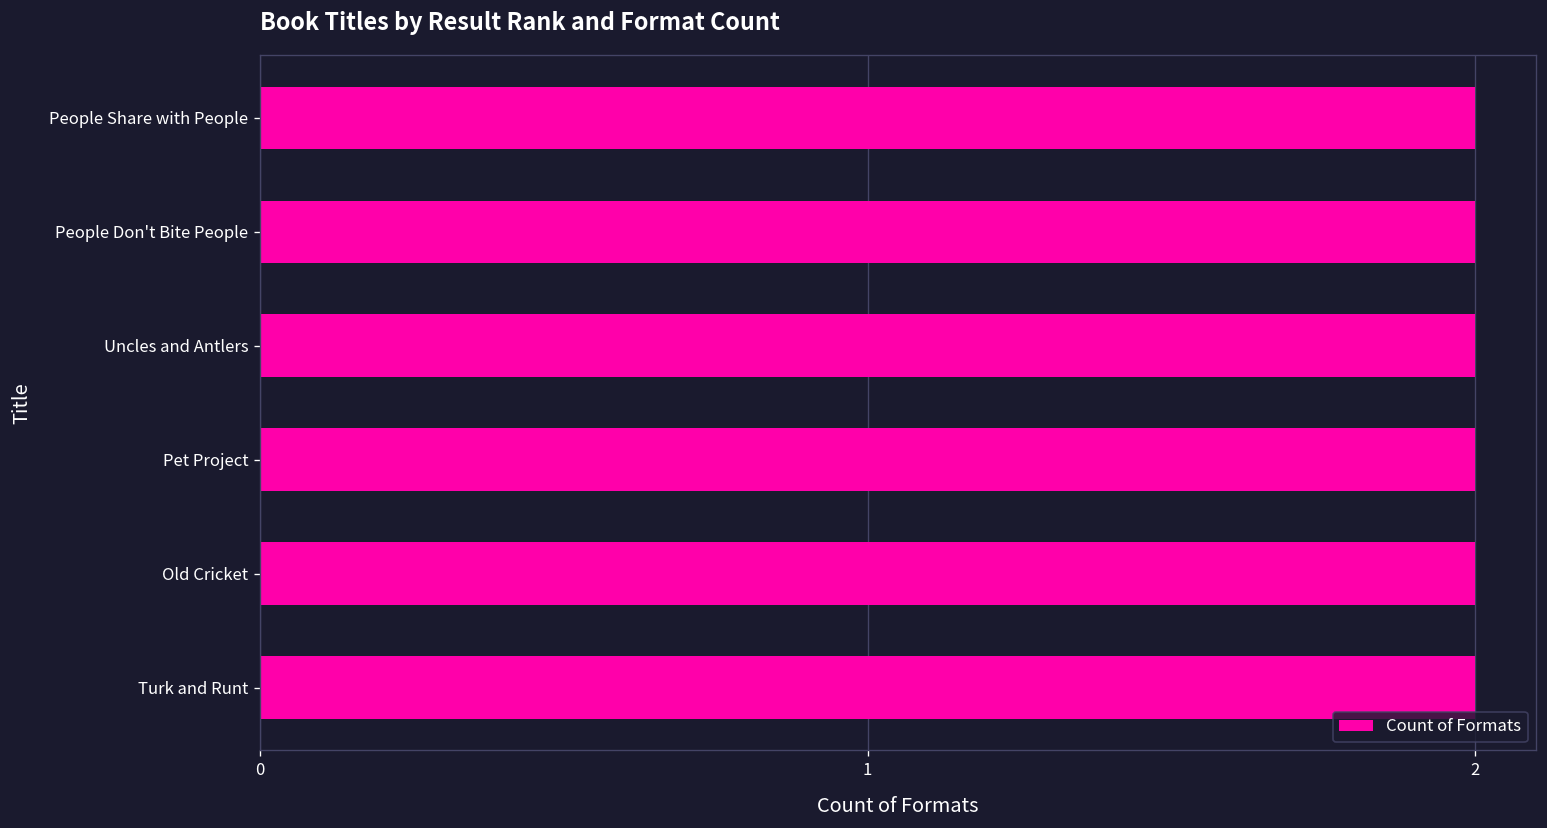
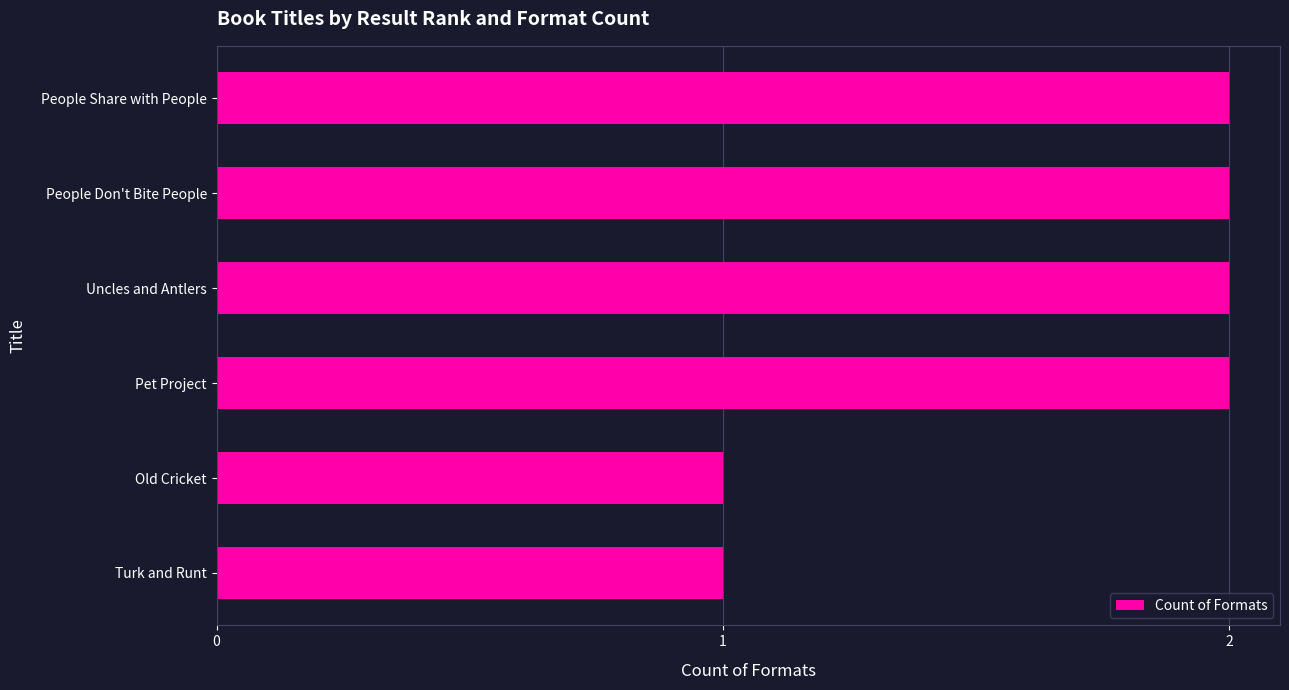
Old Cricket: 2 -> 1
Turk and Runt: 2 -> 1
